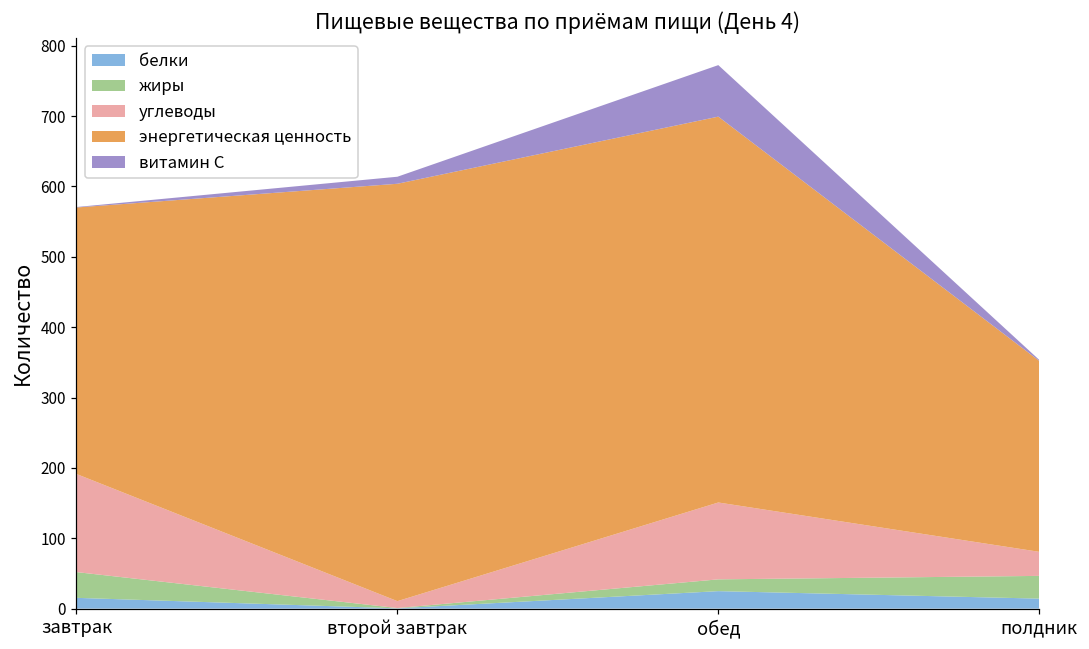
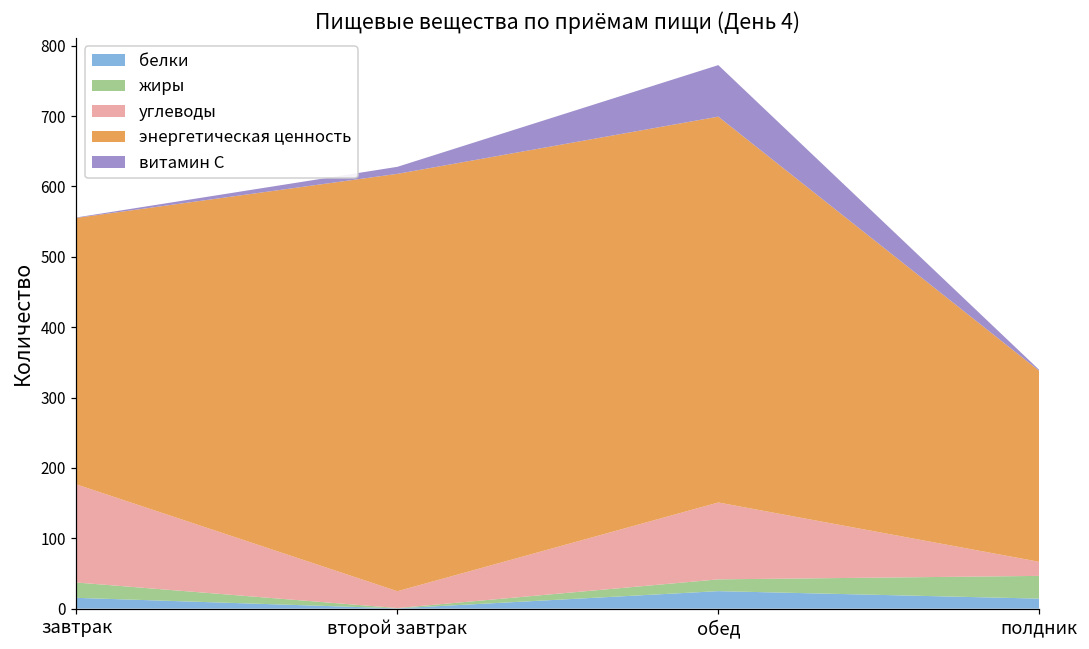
жиры, завтрак: 40 -> 20
углеводы, второй завтрак: 10 -> 20
углеводы, полдник: 30 -> 20
